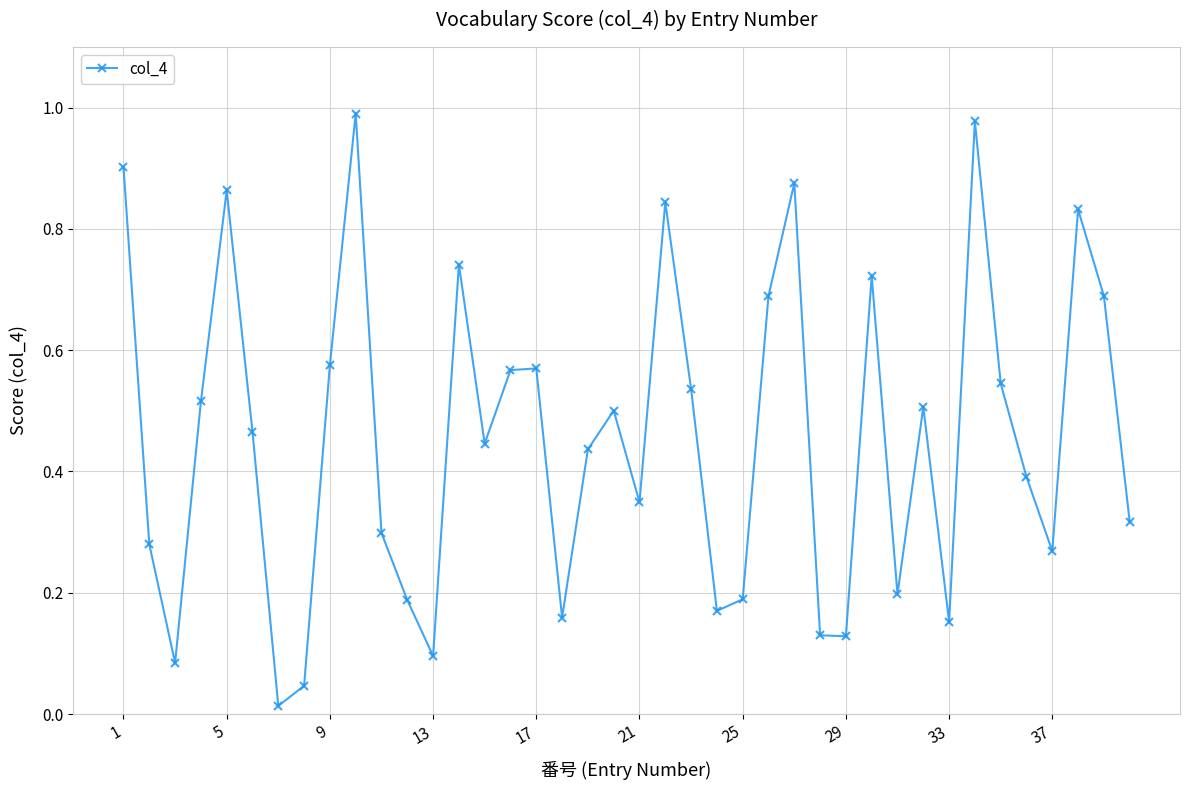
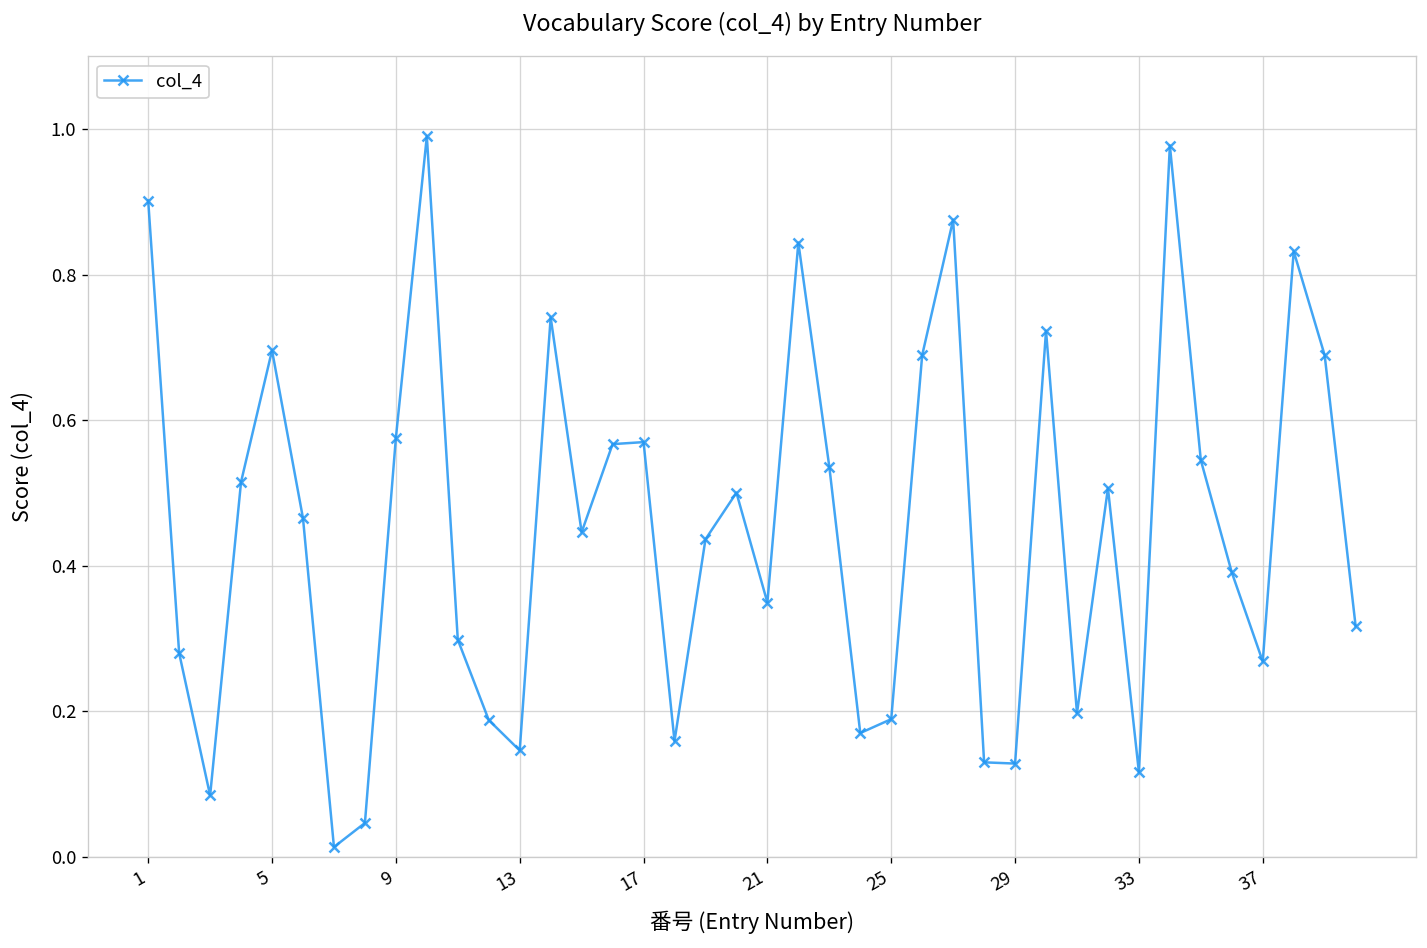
5: 0.86 -> 0.70
13: 0.10 -> 0.15
33: 0.15 -> 0.12
